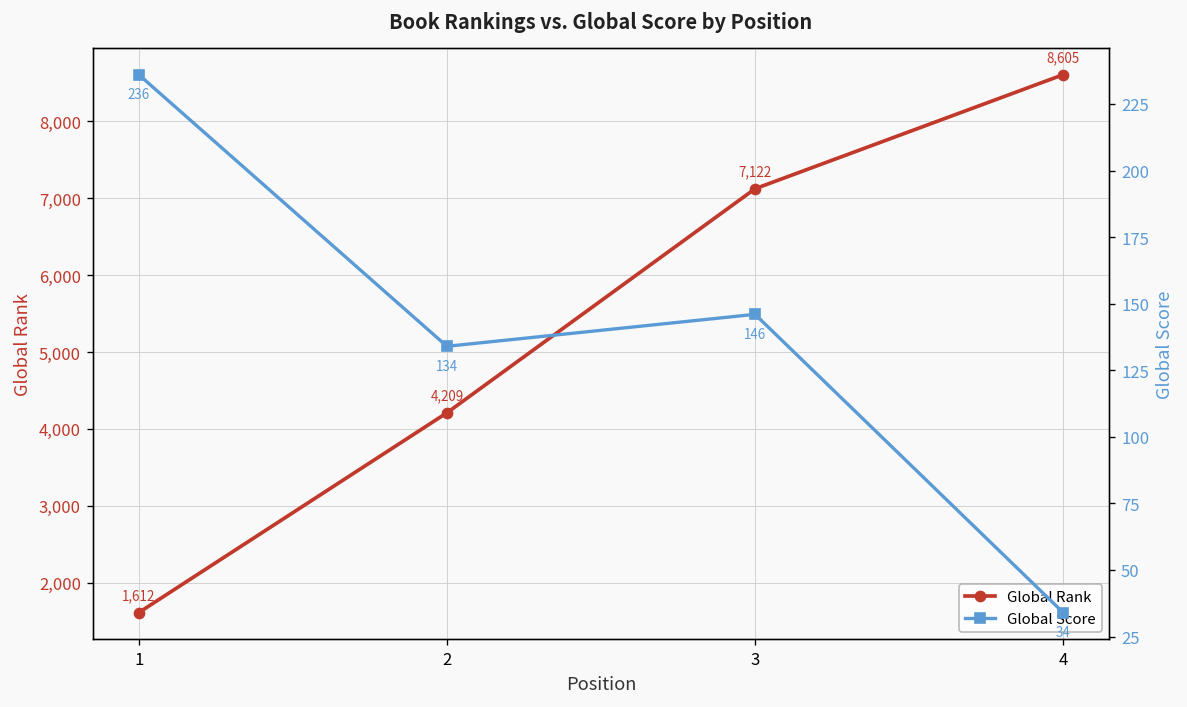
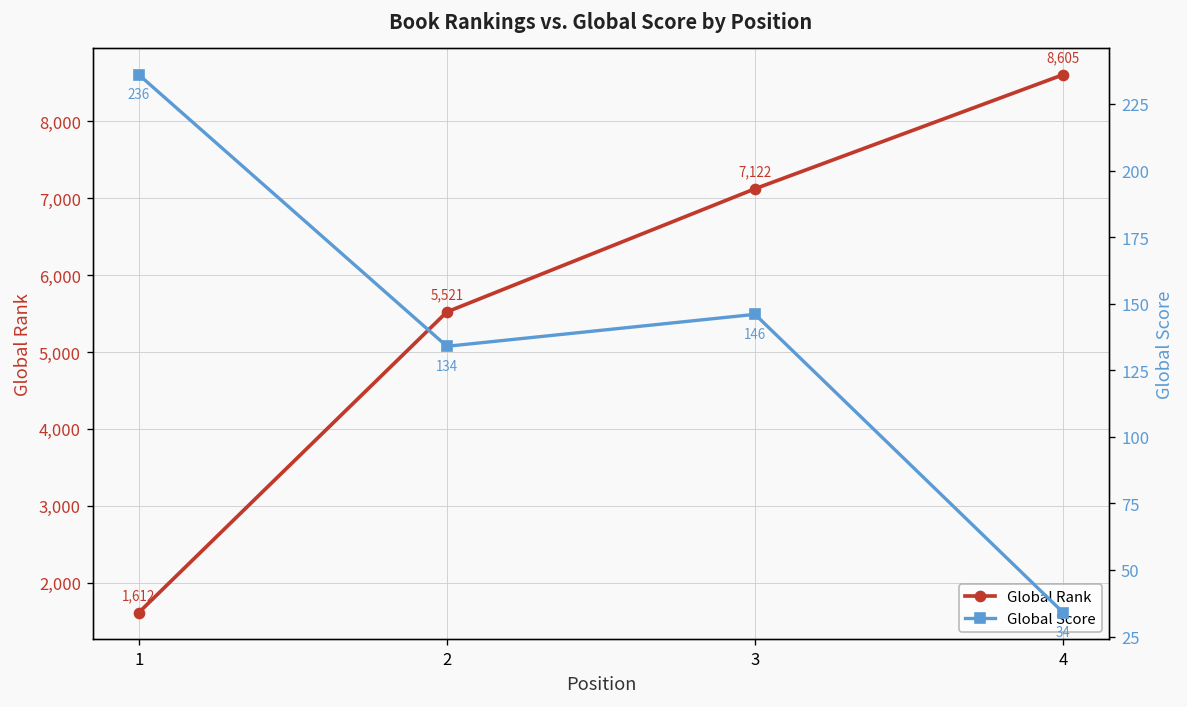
Global Rank, 2: 4,209 -> 5,521
